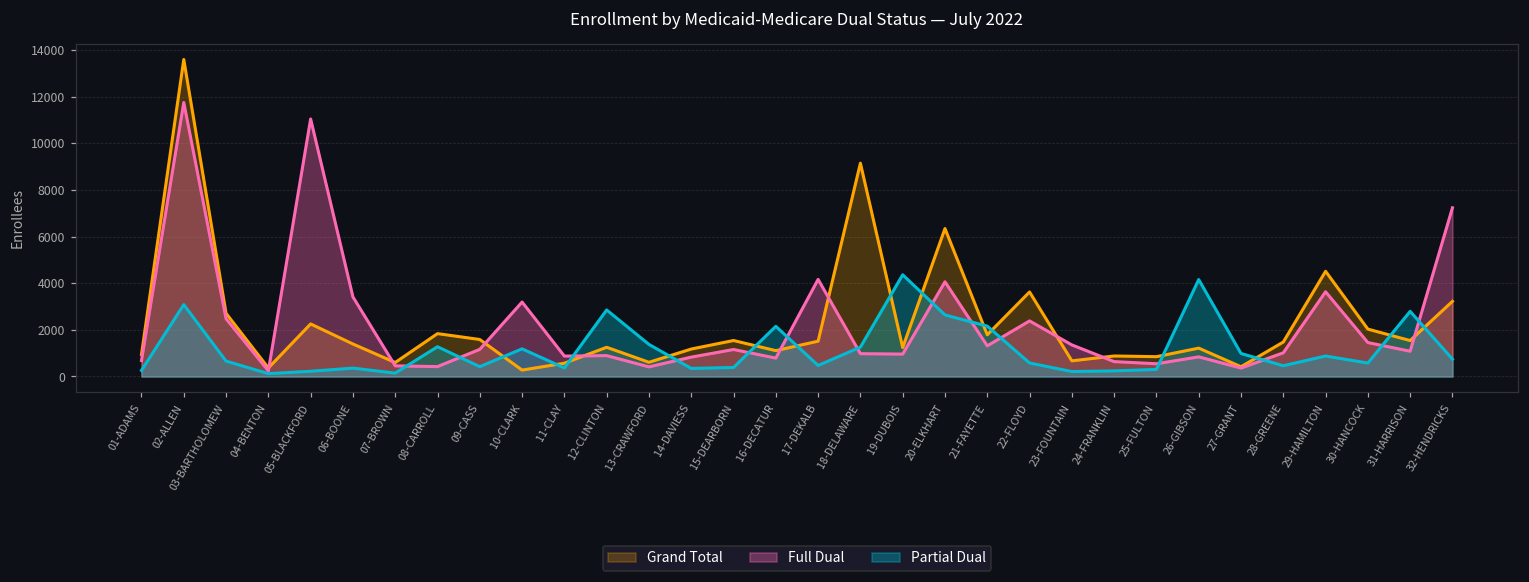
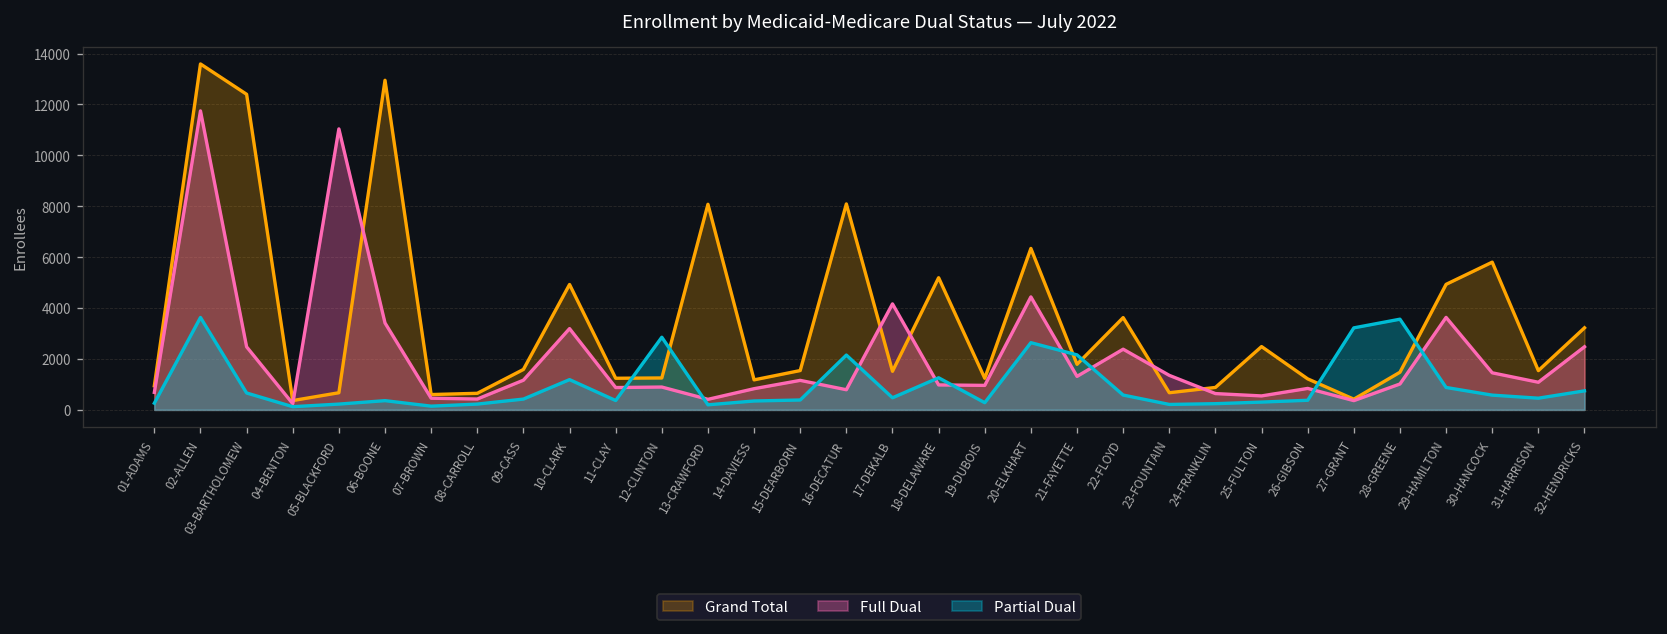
Partial Dual, 02-ALLEN: 3100 -> 3600
Grand Total, 03-BARTHOLOMEW: 2700 -> 12400
Grand Total, 05-BLACKFORD: 2300 -> 700
Grand Total, 06-BOONE: 1400 -> 12900
Grand Total, 08-CARROLL: 1800 -> 600
Partial Dual, 08-CARROLL: 1300 -> 200
Grand Total, 10-CLARK: 300 -> 4900
Grand Total, 11-CLAY: 600 -> 1200
Grand Total, 13-CRAWFORD: 600 -> 8100
Partial Dual, 13-CRAWFORD: 1400 -> 200
Grand Total, 16-DECATUR: 1100 -> 8100
Grand Total, 18-DELAWARE: 9100 -> 5200
Partial Dual, 19-DUBOIS: 4400 -> 300
Full Dual, 20-ELKHART: 4100 -> 4400
Grand Total, 25-FULTON: 900 -> 2500
Partial Dual, 26-GIBSON: 4200 -> 400
Partial Dual, 27-GRANT: 1000 -> 3200
Partial Dual, 28-GREENE: 500 -> 3600
Grand Total, 29-HAMILTON: 4500 -> 4900
Grand Total, 30-HANCOCK: 2000 -> 5800
Partial Dual, 31-HARRISON: 2800 -> 500
Full Dual, 32-HENDRICKS: 7200 -> 2500
